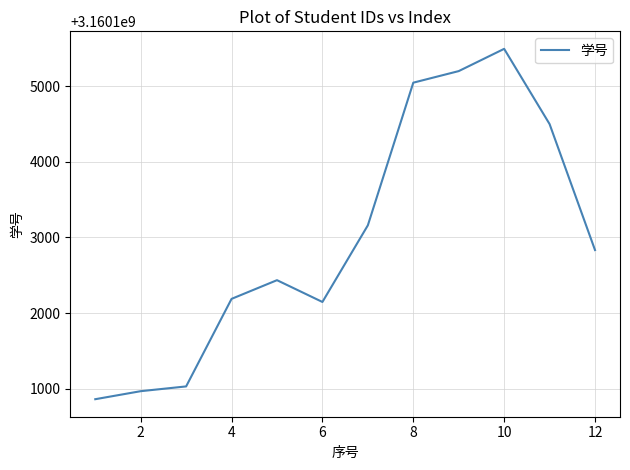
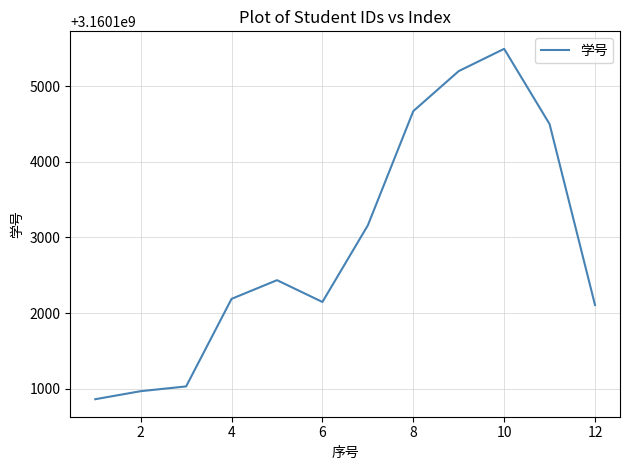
8: 3160105000 -> 3160104700
12: 3160102800 -> 3160102100
